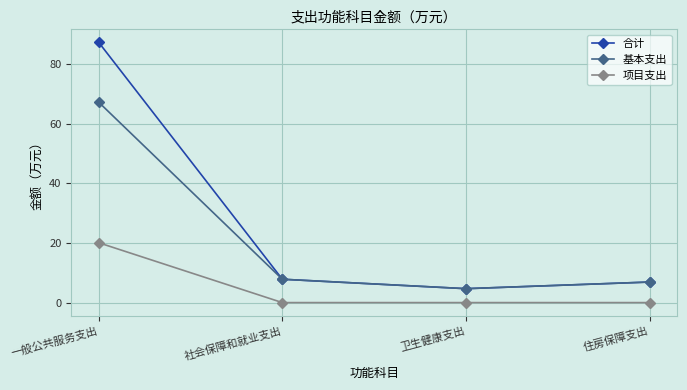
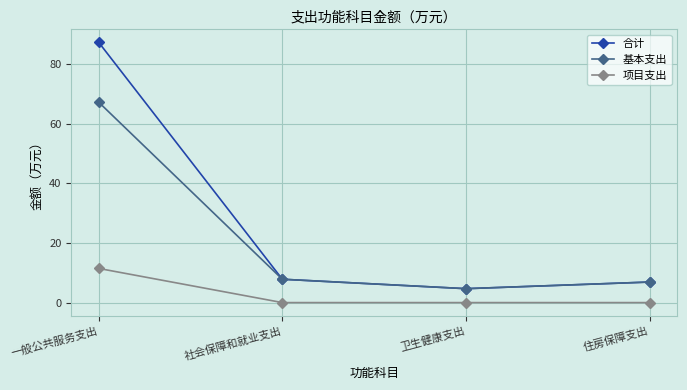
项目支出, 一般公共服务支出: 20 -> 11
